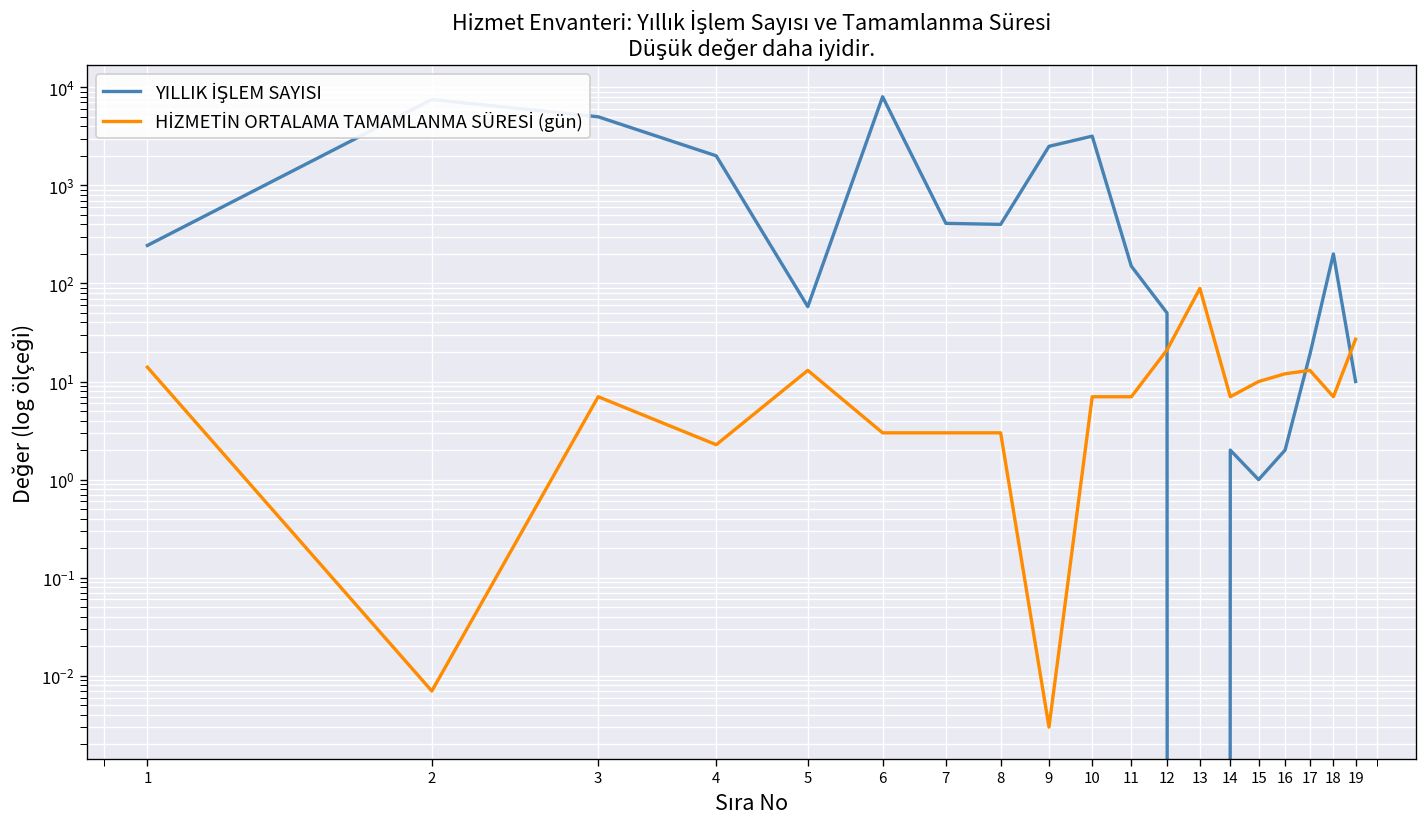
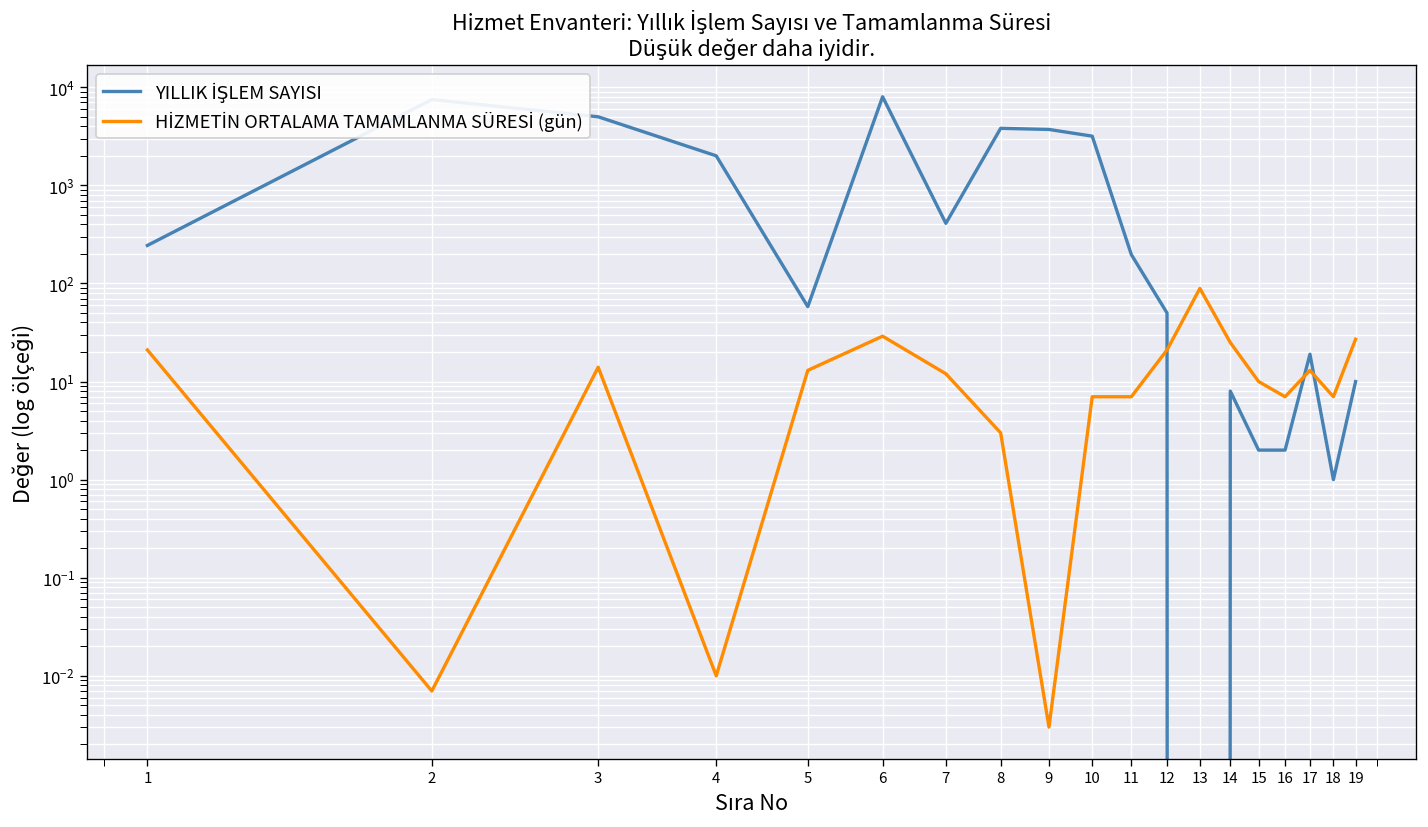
HİZMETİN ORTALAMA TAMAMLANMA SÜRESİ (gün), 1: 14 -> 21
HİZMETİN ORTALAMA TAMAMLANMA SÜRESİ (gün), 3: 7 -> 14
HİZMETİN ORTALAMA TAMAMLANMA SÜRESİ (gün), 4: 2.3 -> 0.01
HİZMETİN ORTALAMA TAMAMLANMA SÜRESİ (gün), 6: 3 -> 29
HİZMETİN ORTALAMA TAMAMLANMA SÜRESİ (gün), 7: 3 -> 12
YILLIK İŞLEM SAYISI, 8: 400 -> 4000
YILLIK İŞLEM SAYISI, 9: 2500 -> 4000
YILLIK İŞLEM SAYISI, 11: 150 -> 200
YILLIK İŞLEM SAYISI, 14: 2 -> 8
HİZMETİN ORTALAMA TAMAMLANMA SÜRESİ (gün), 14: 7 -> 25
YILLIK İŞLEM SAYISI, 15: 1 -> 2
HİZMETİN ORTALAMA TAMAMLANMA SÜRESİ (gün), 16: 12 -> 7
YILLIK İŞLEM SAYISI, 18: 200 -> 1
